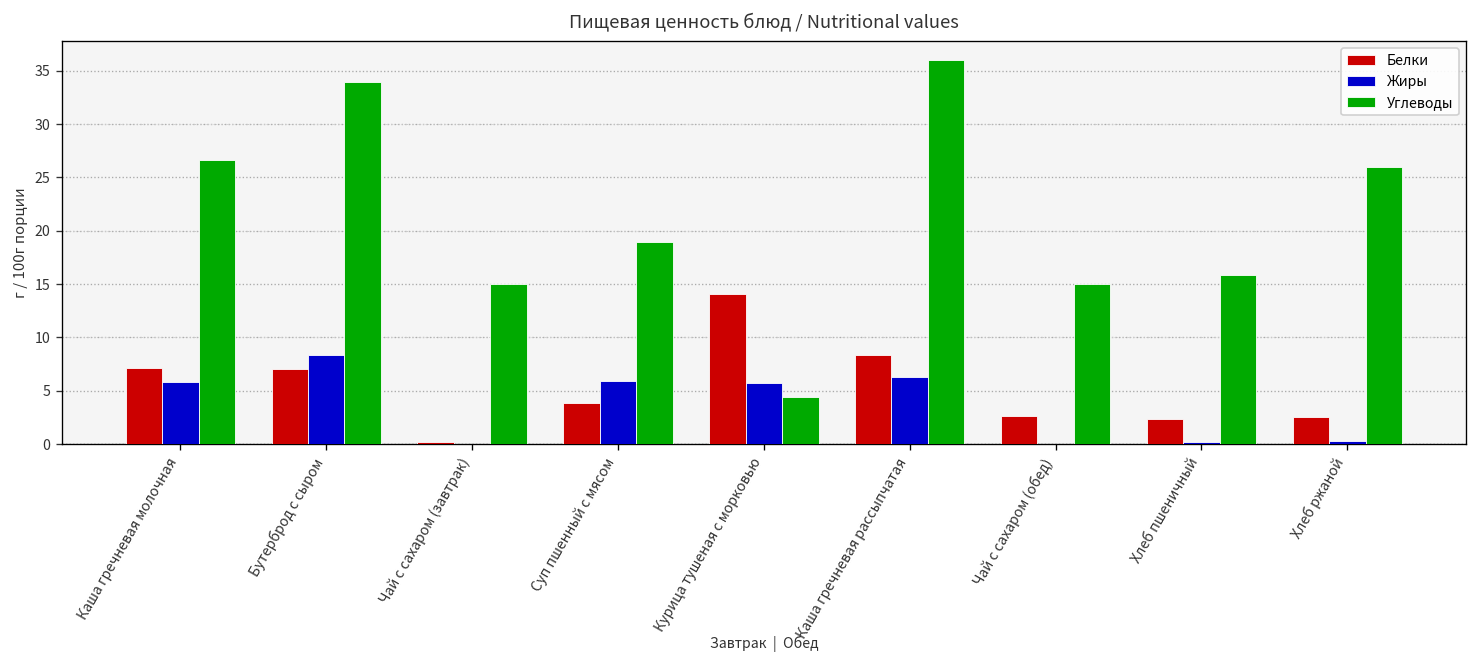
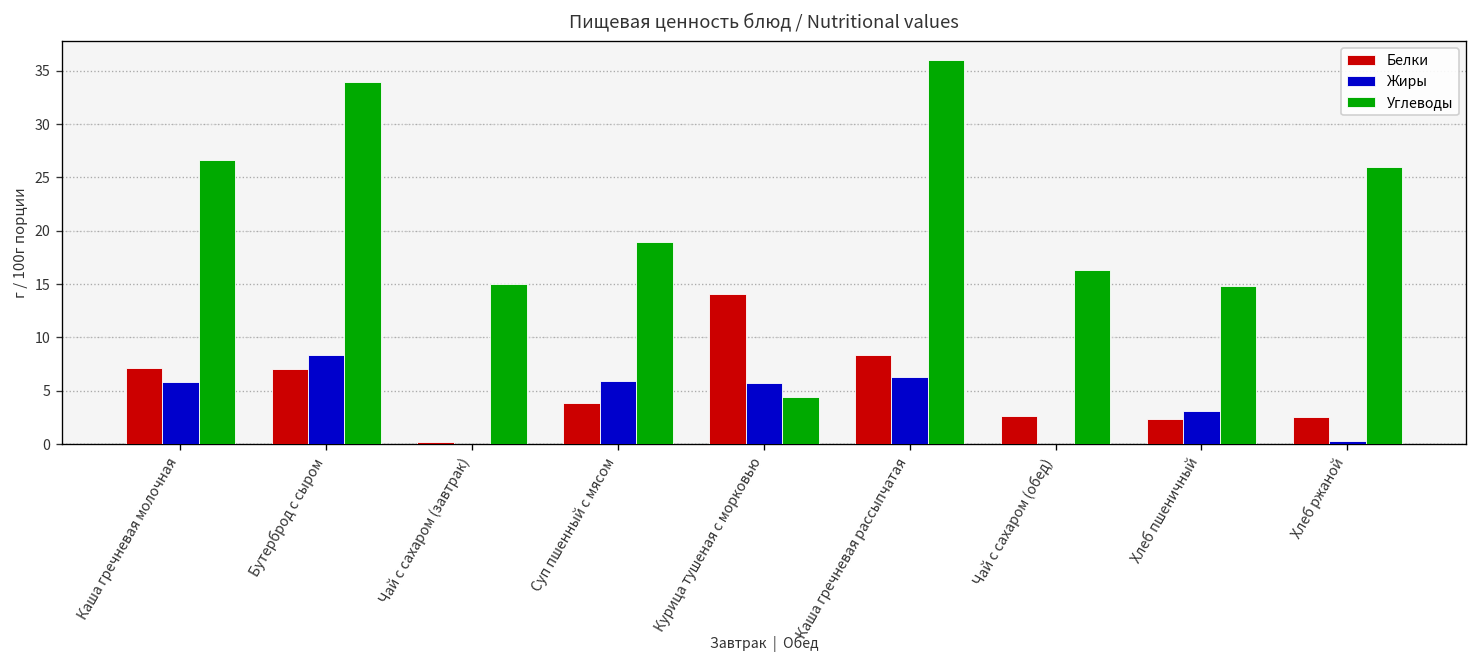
Углеводы, Чай с сахаром (обед): 15 -> 16
Жиры, Хлеб пшеничный: 0 -> 3
Углеводы, Хлеб пшеничный: 16 -> 15
